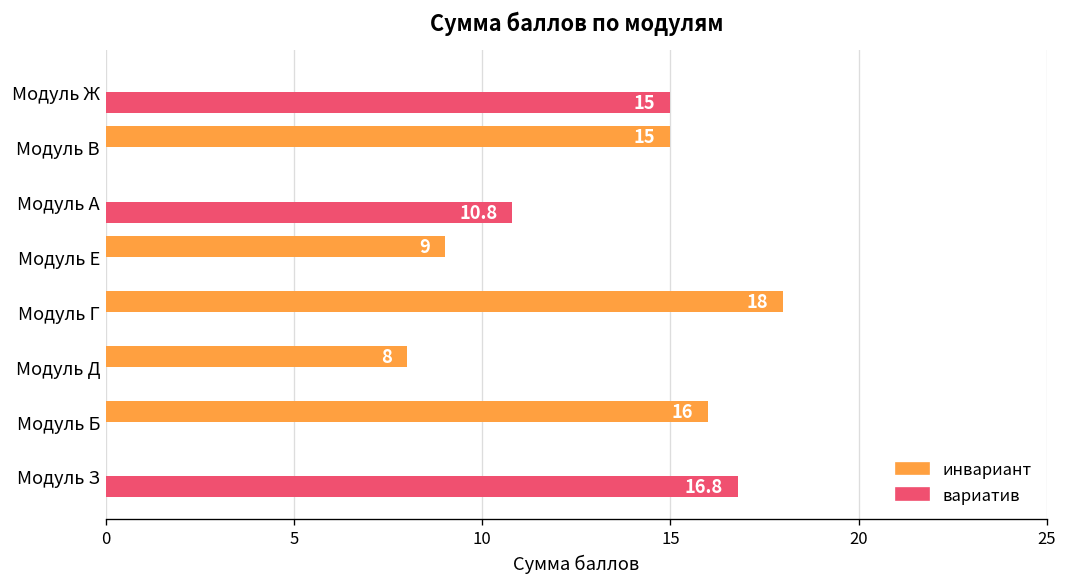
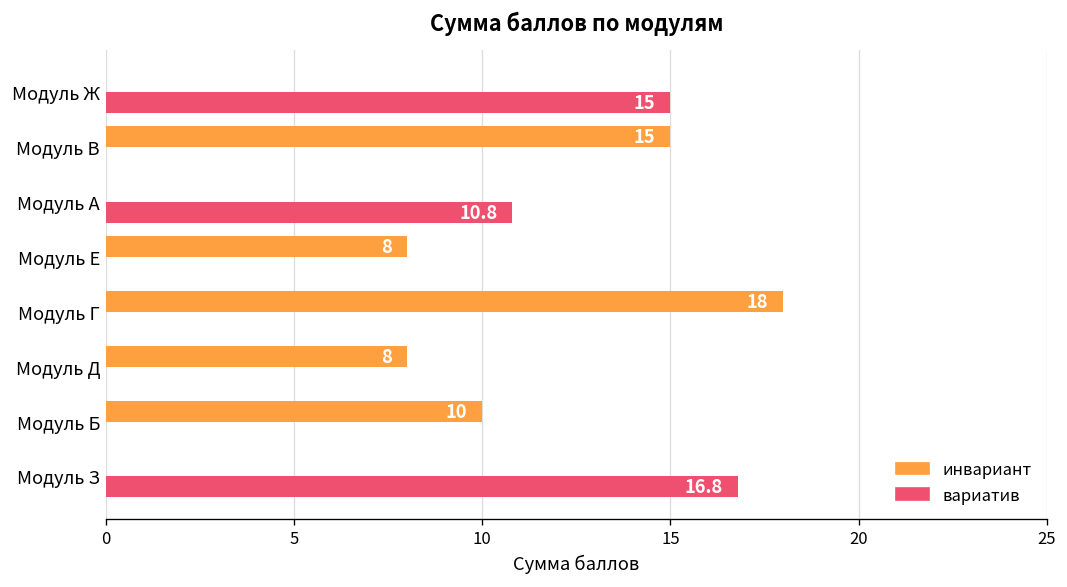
инвариант, Модуль Е: 9 -> 8
инвариант, Модуль Б: 16 -> 10
